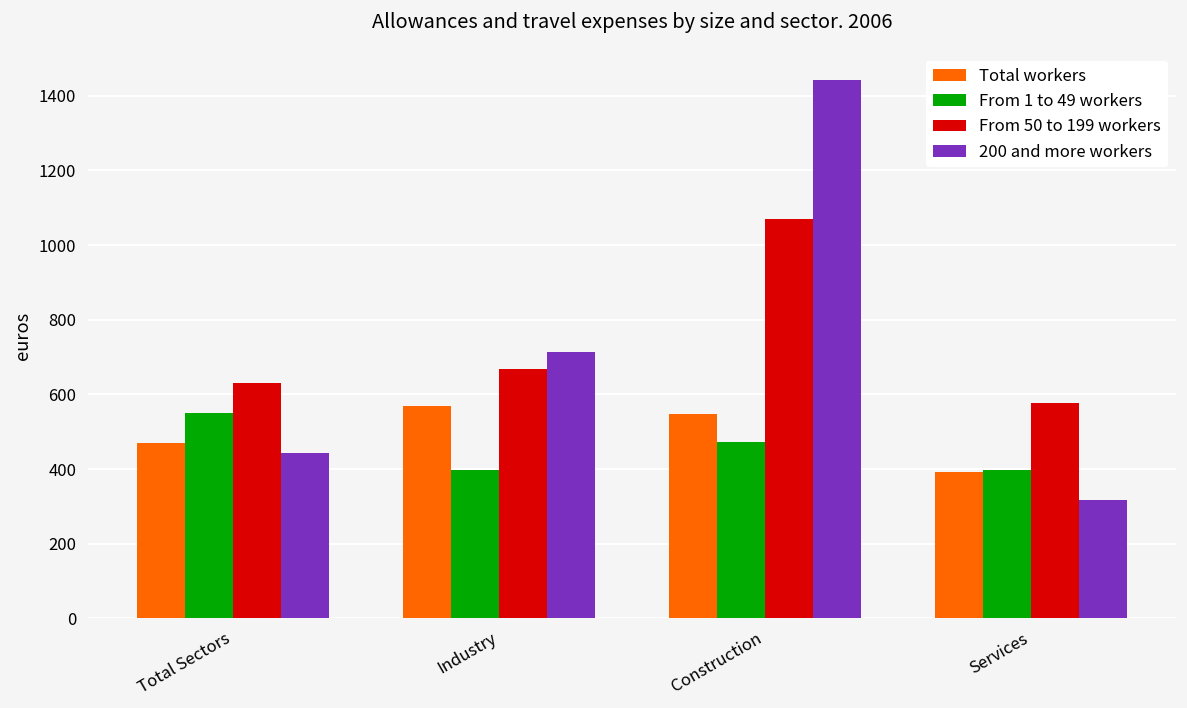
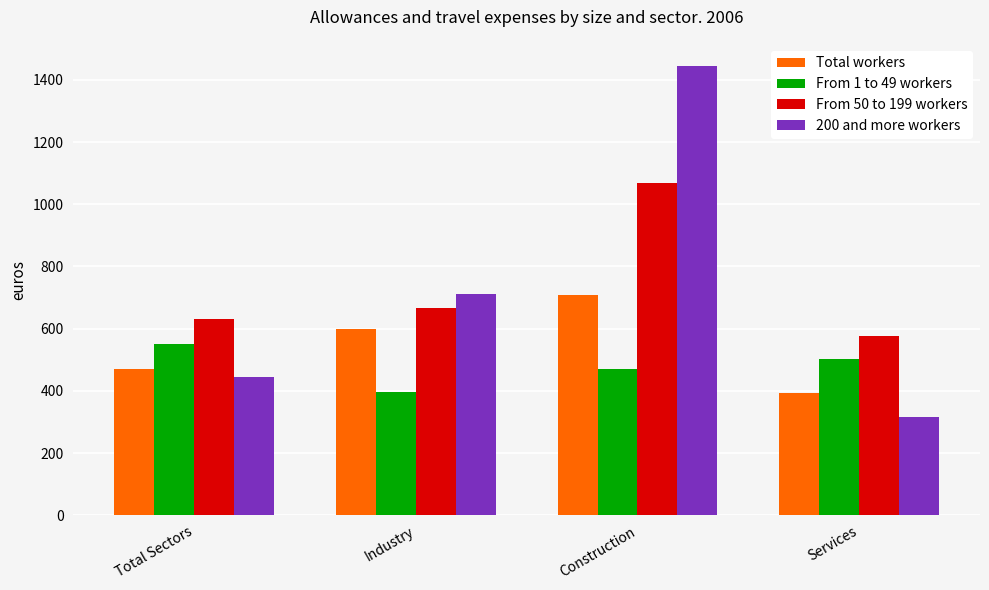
Total workers, Industry: 570 -> 600
Total workers, Construction: 550 -> 710
From 1 to 49 workers, Services: 400 -> 500
